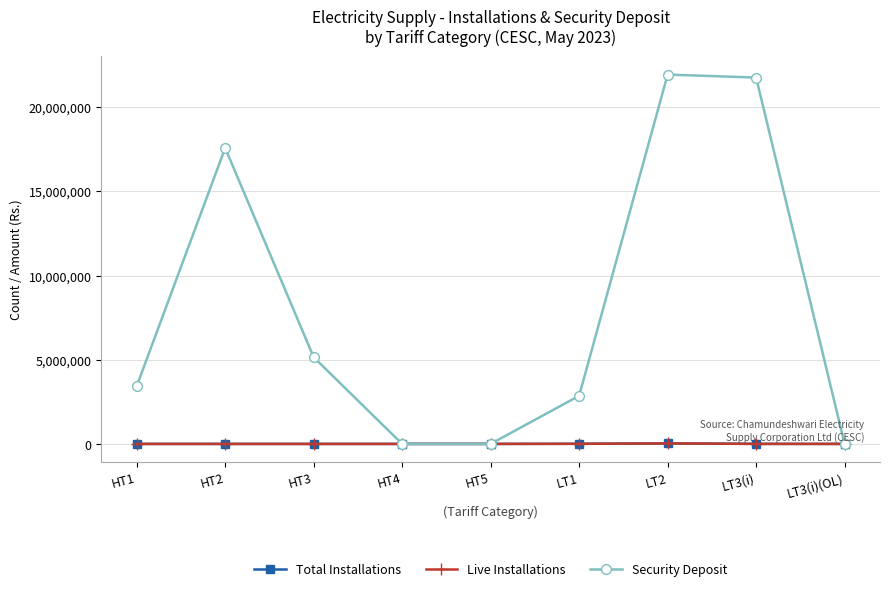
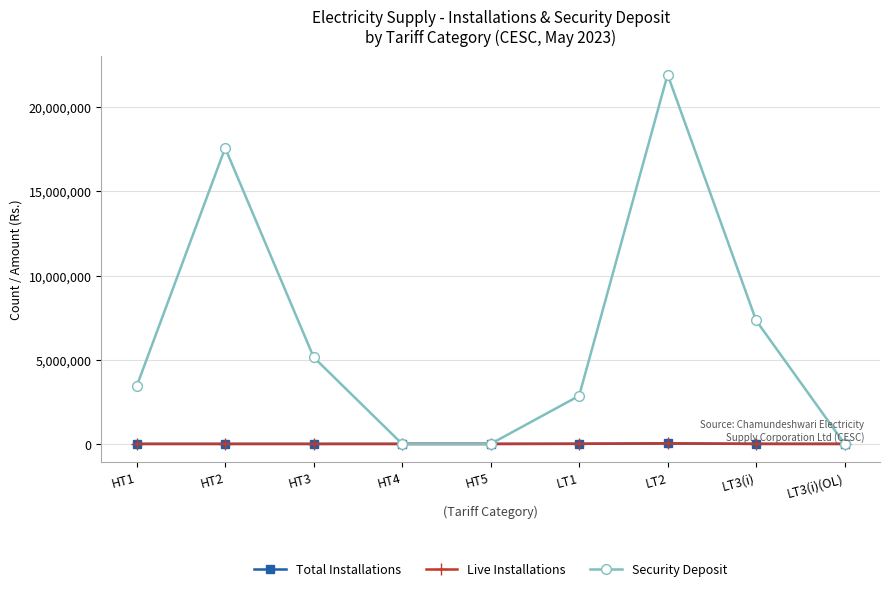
Security Deposit, LT3(i): 21,800,000 -> 7,300,000
